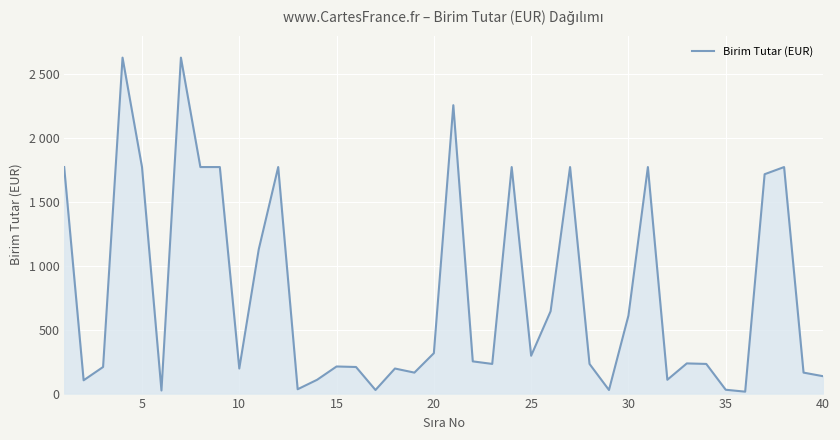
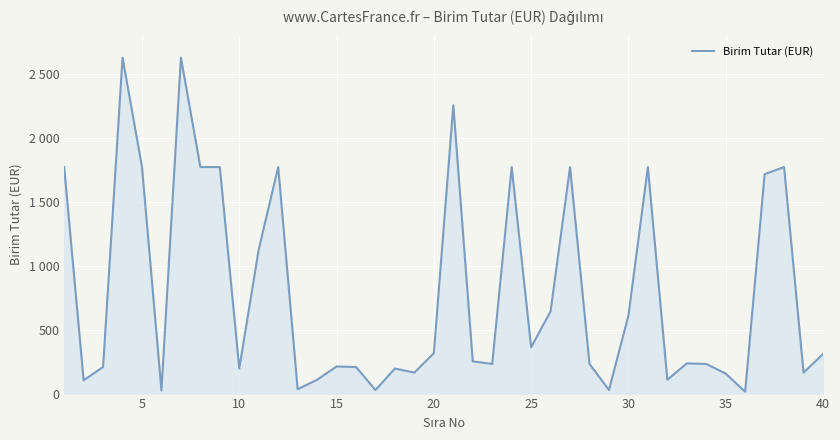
25: 300 -> 360
35: 30 -> 160
40: 140 -> 310
